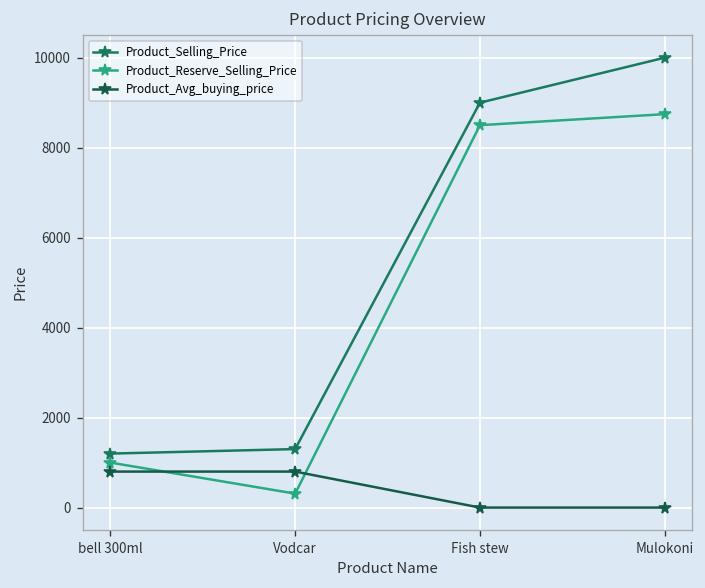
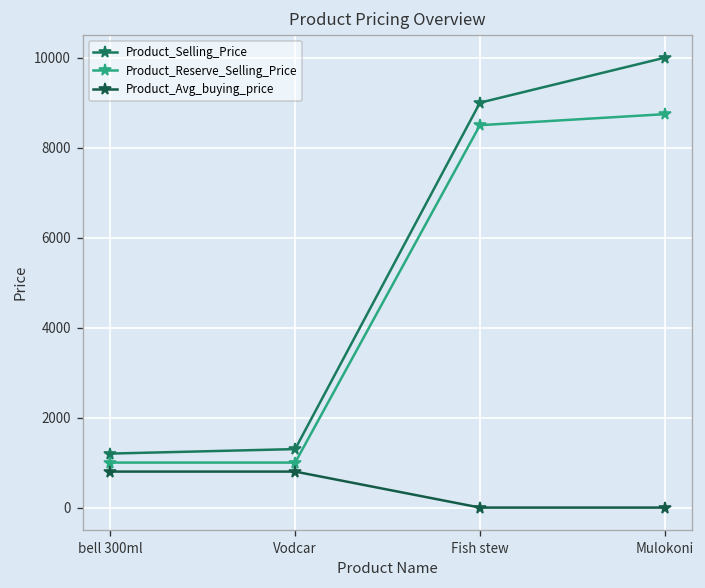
Product_Reserve_Selling_Price, Vodcar: 300 -> 1000
